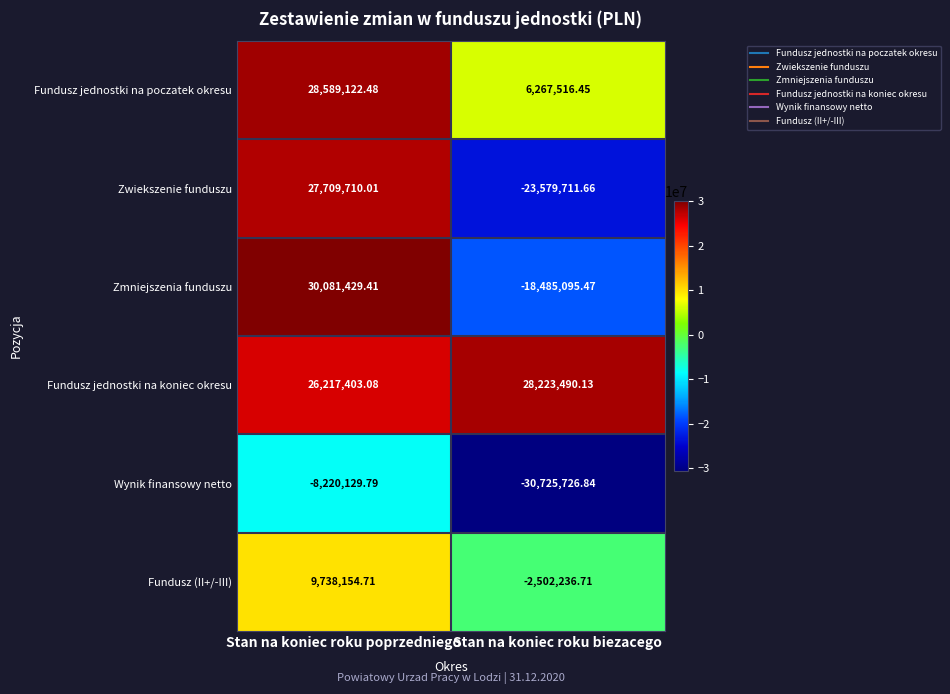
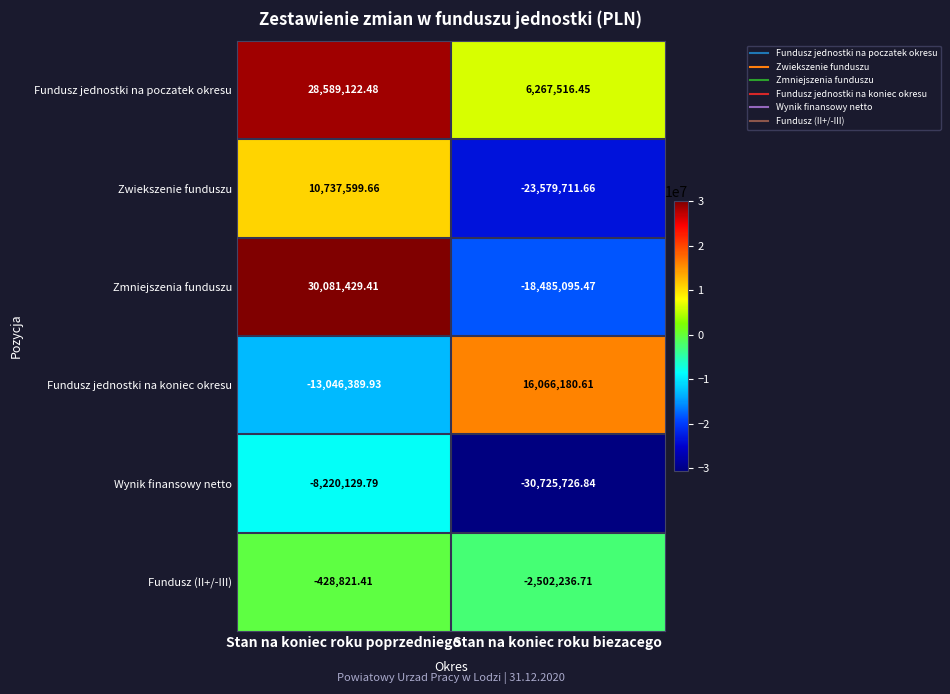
Zwiekszenie funduszu, Stan na koniec roku poprzedniego: 27,709,710.01 -> 10,737,599.66
Fundusz jednostki na koniec okresu, Stan na koniec roku poprzedniego: 26,217,403.08 -> -13,046,389.93
Fundusz jednostki na koniec okresu, Stan na koniec roku biezacego: 28,223,490.13 -> 16,066,180.61
Fundusz (II+/-III), Stan na koniec roku poprzedniego: 9,738,154.71 -> -428,821.41
